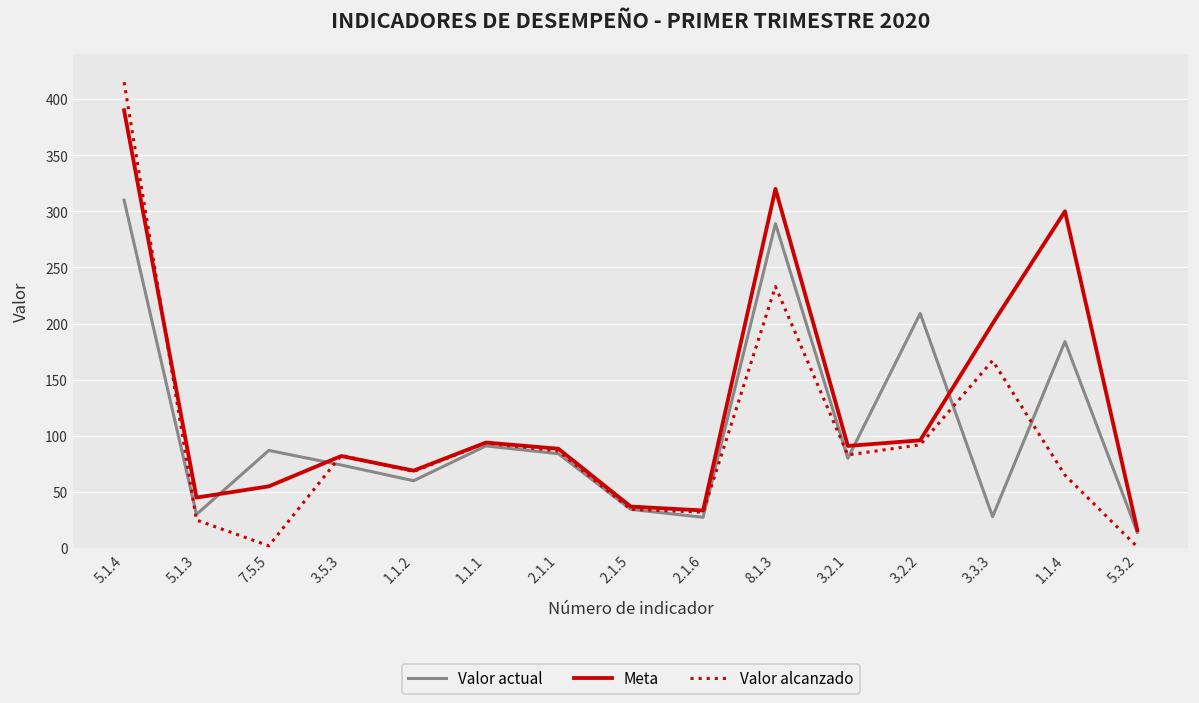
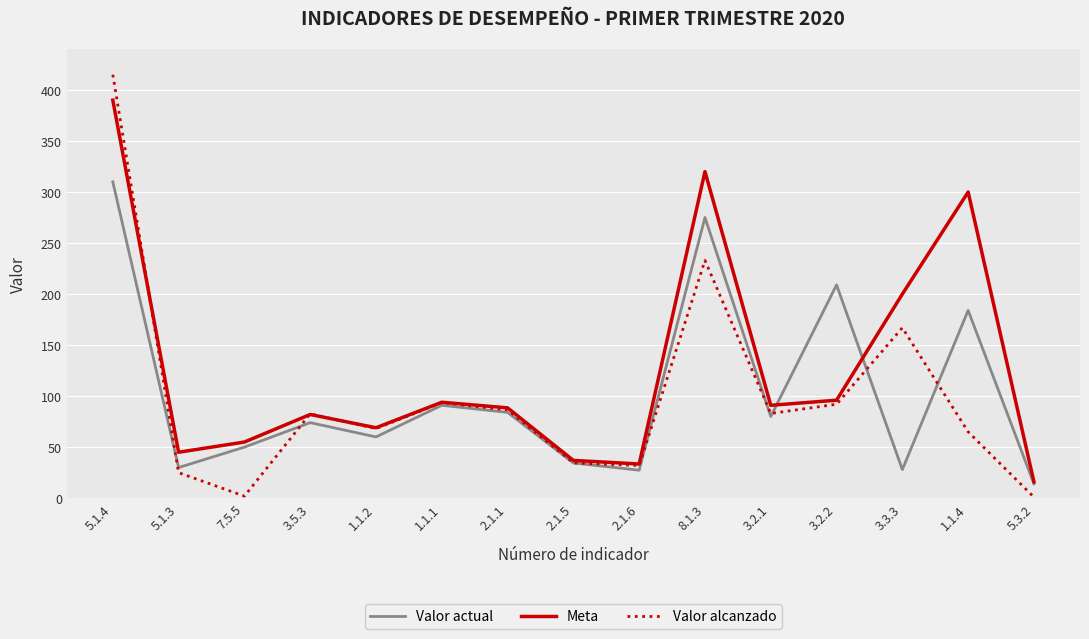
Valor actual, 7.5.5: 87 -> 50
Valor actual, 8.1.3: 289 -> 275
